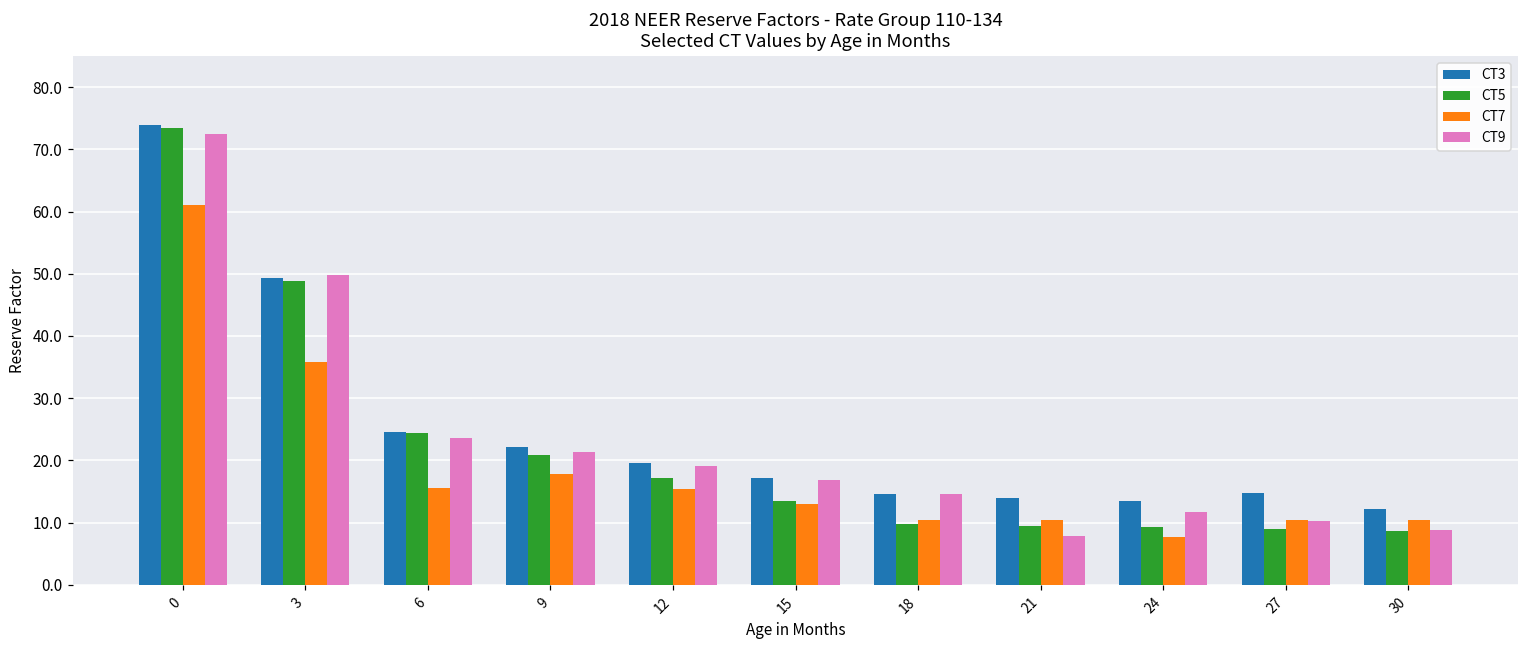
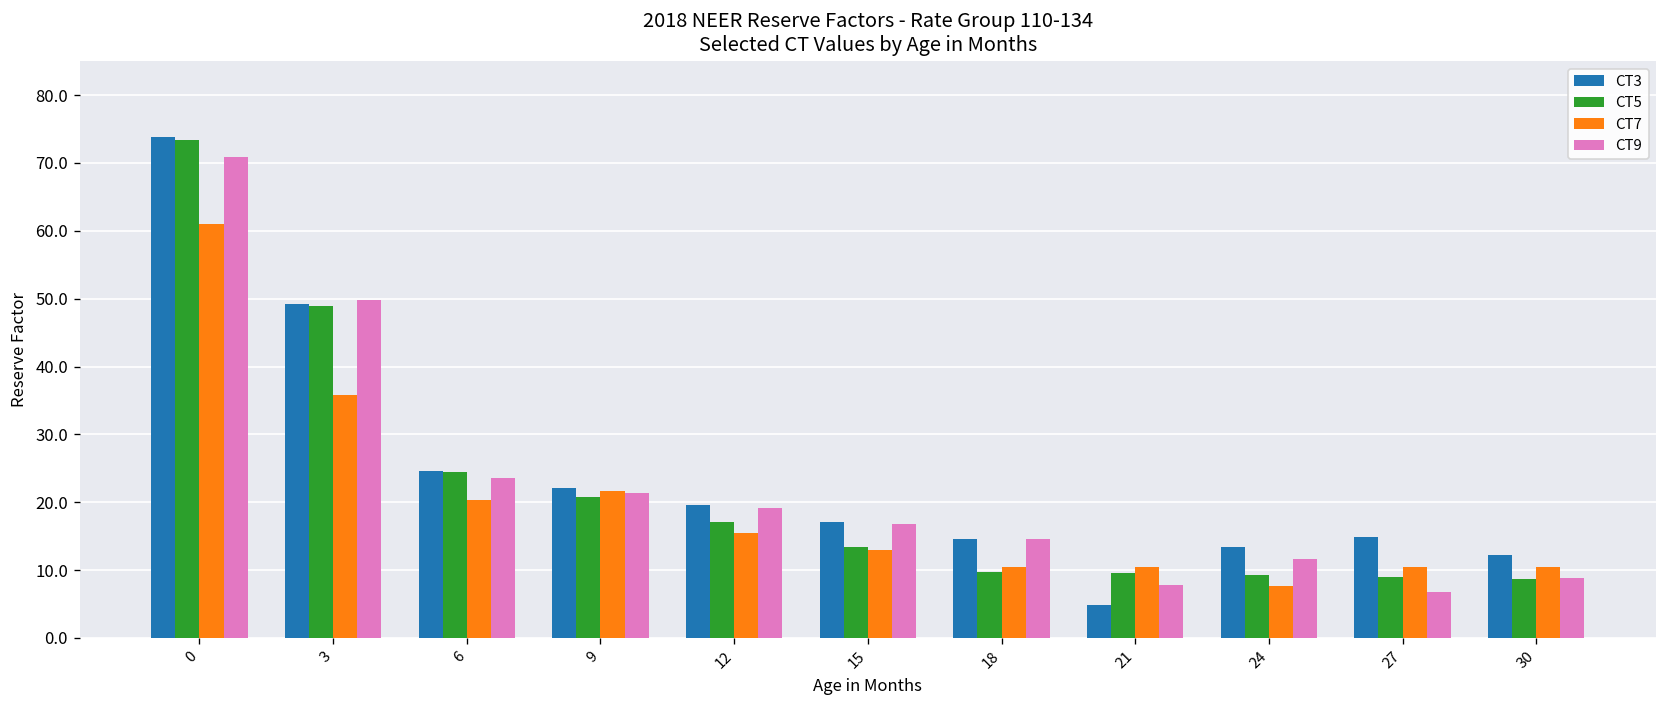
CT9, 0: 73 -> 71
CT7, 6: 16 -> 20
CT7, 9: 18 -> 22
CT3, 21: 14 -> 5
CT9, 27: 10 -> 7
